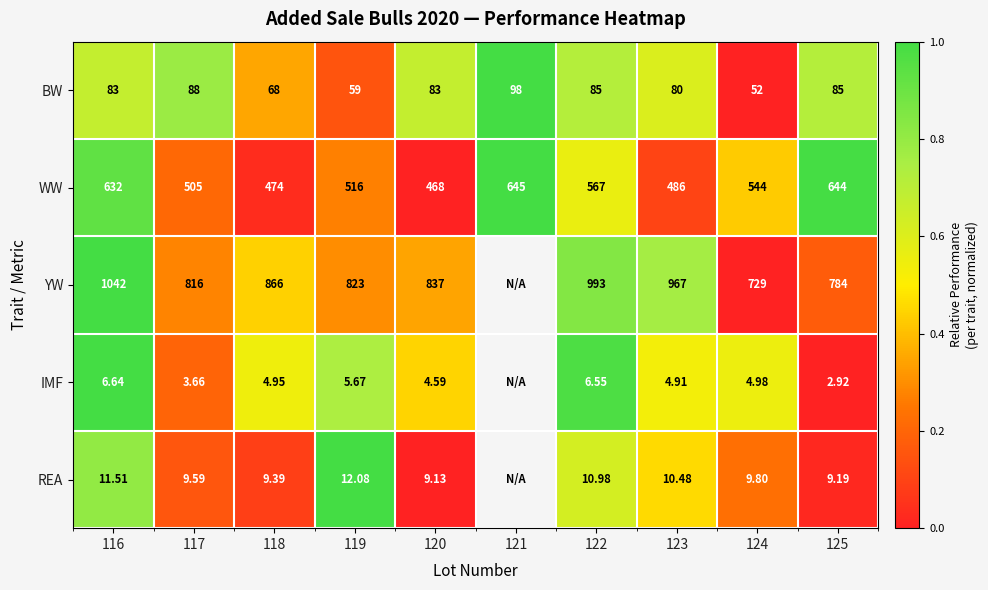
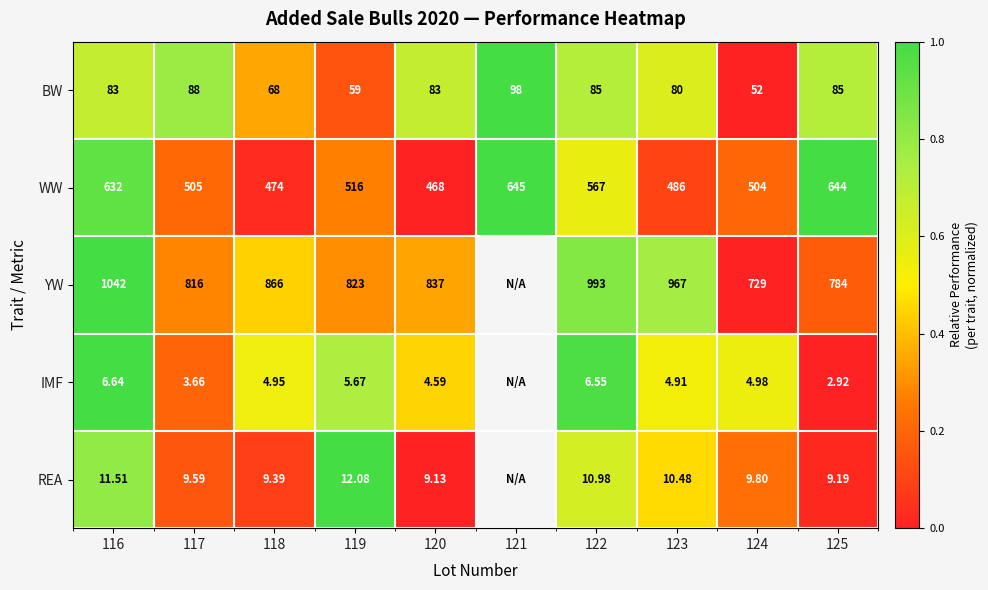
WW, 124: 544 -> 504
